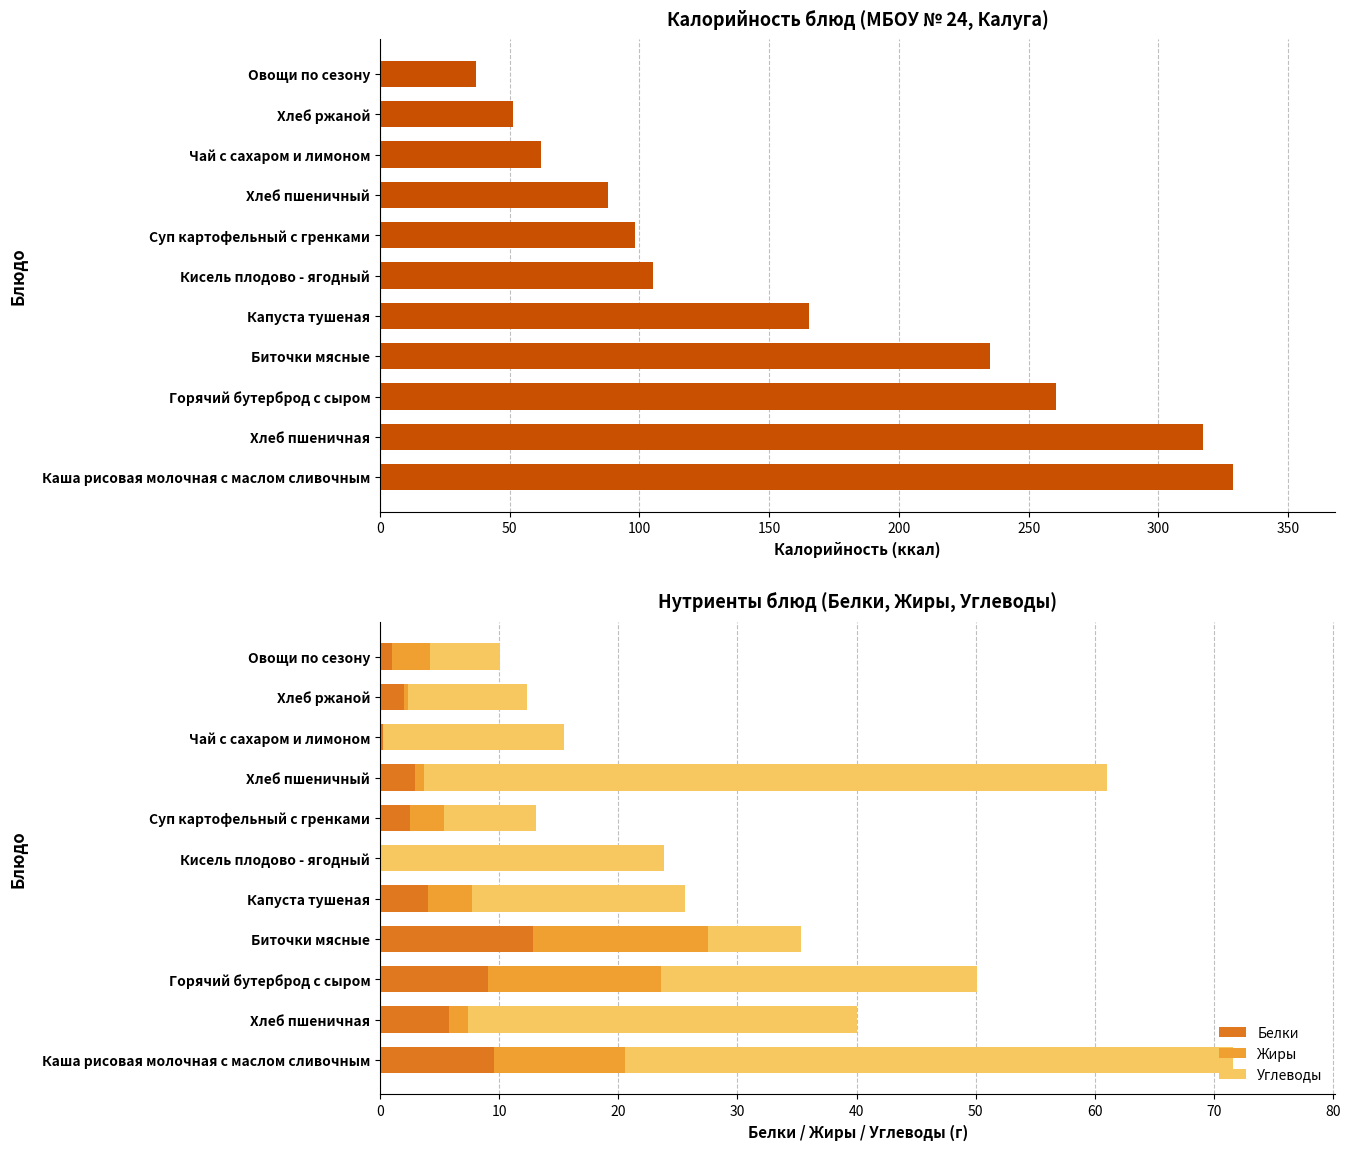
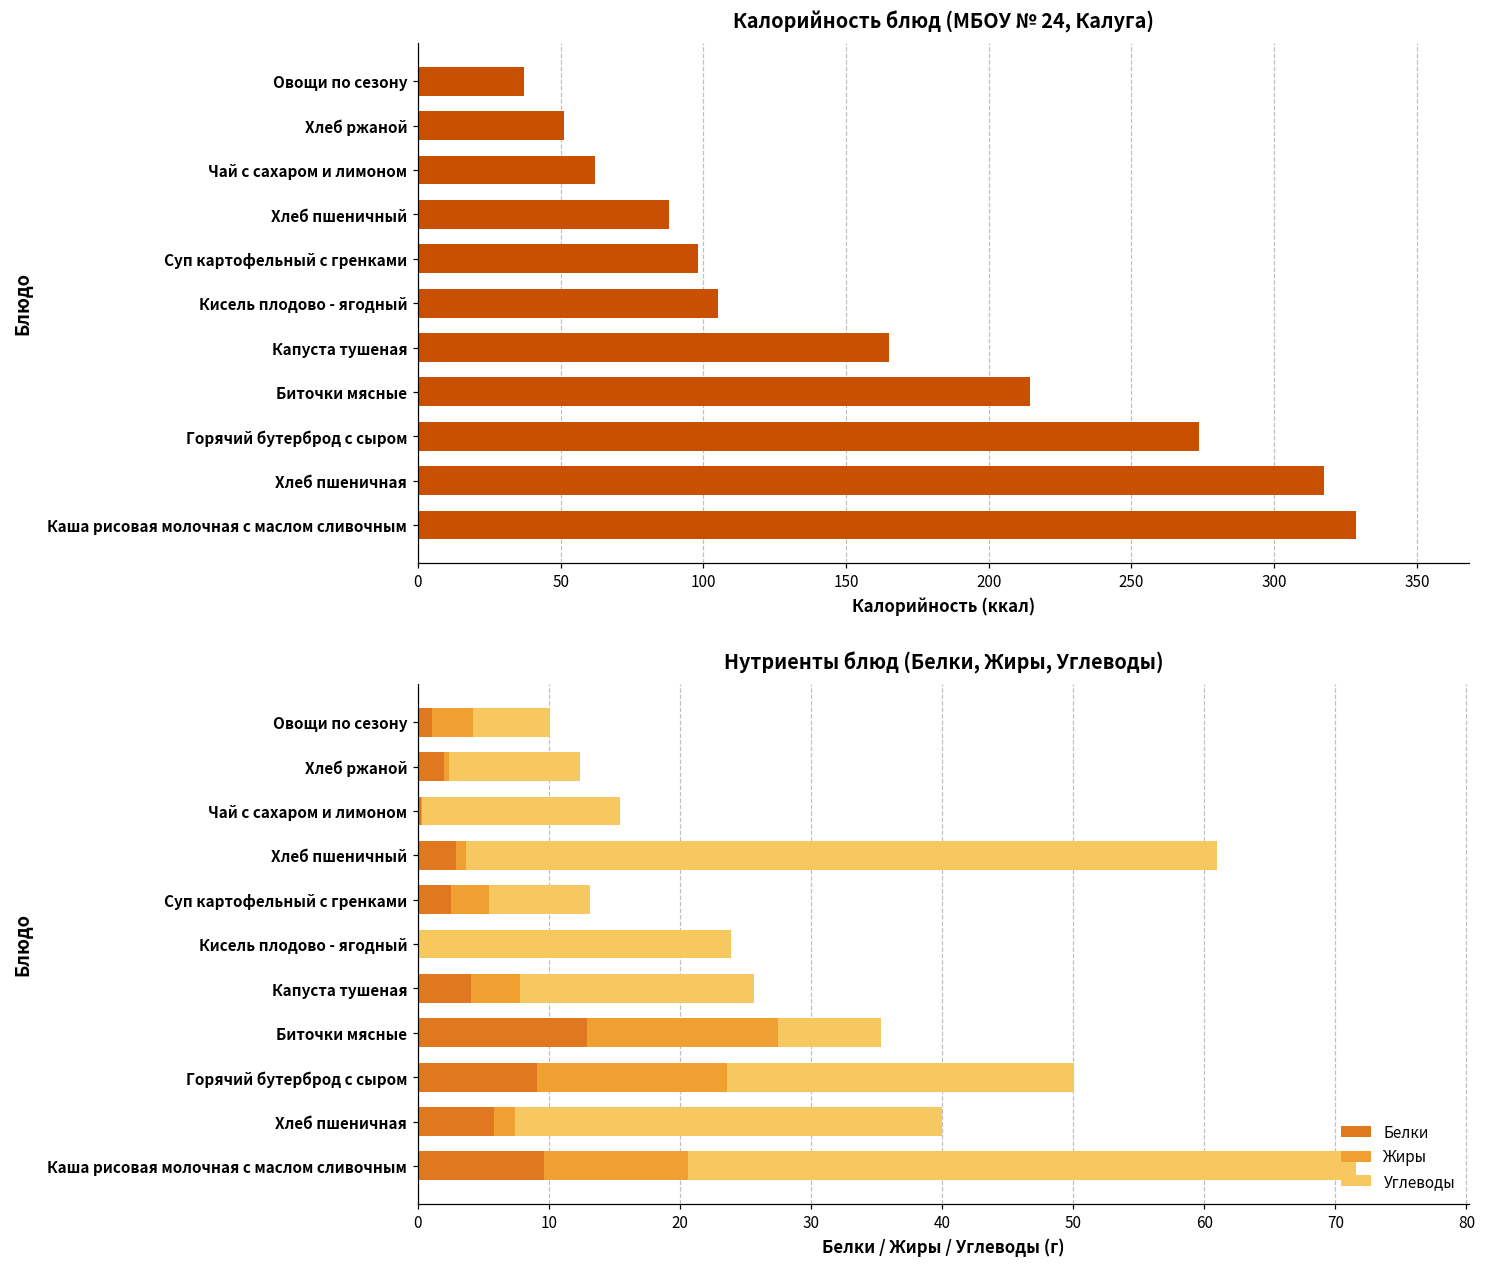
Калорийность блюд (МБОУ № 24, Калуга), Биточки мясные: 235 -> 214
Калорийность блюд (МБОУ № 24, Калуга), Горячий бутерброд с сыром: 261 -> 274
